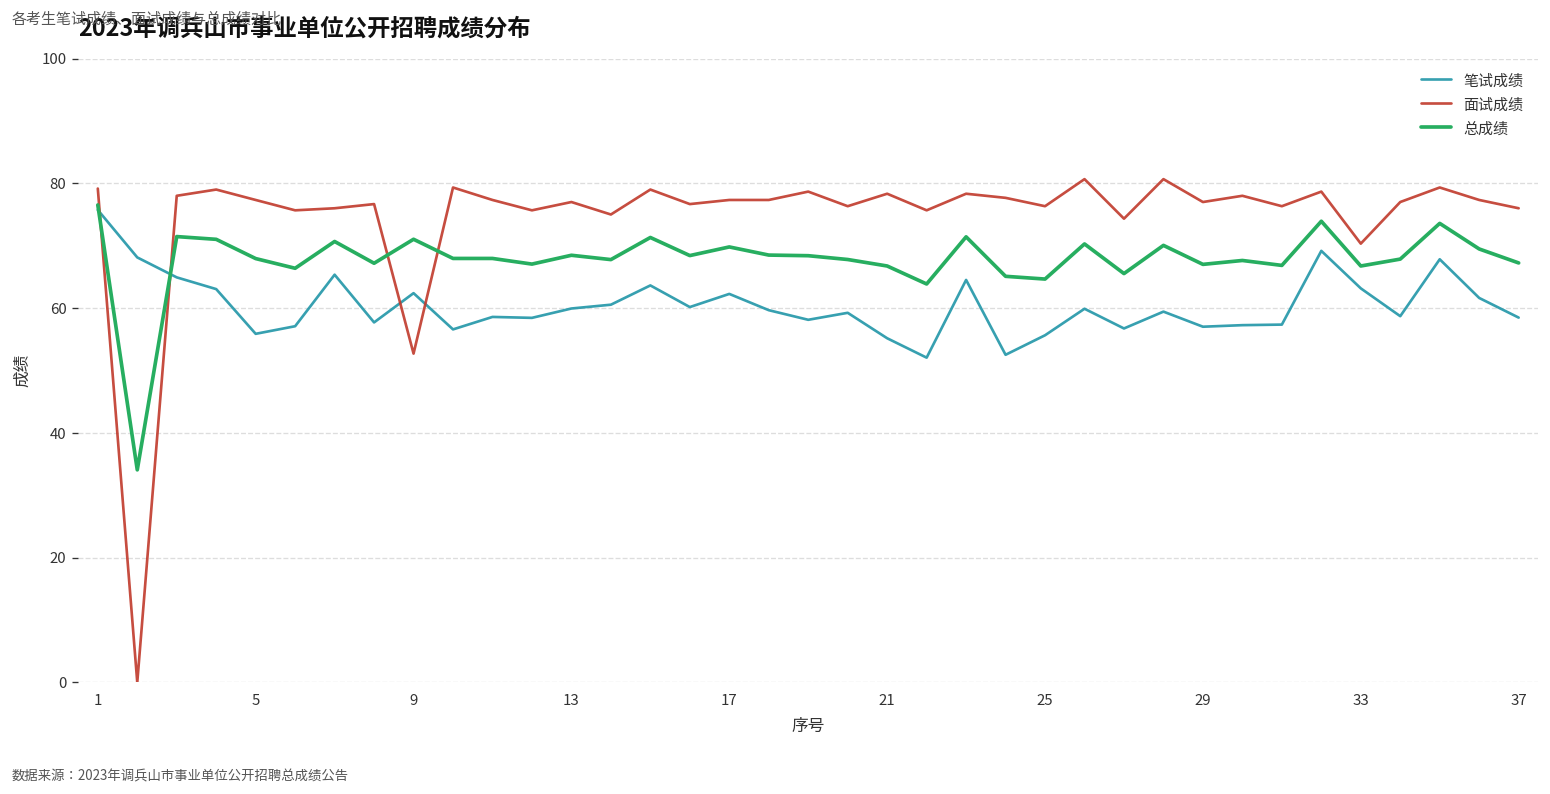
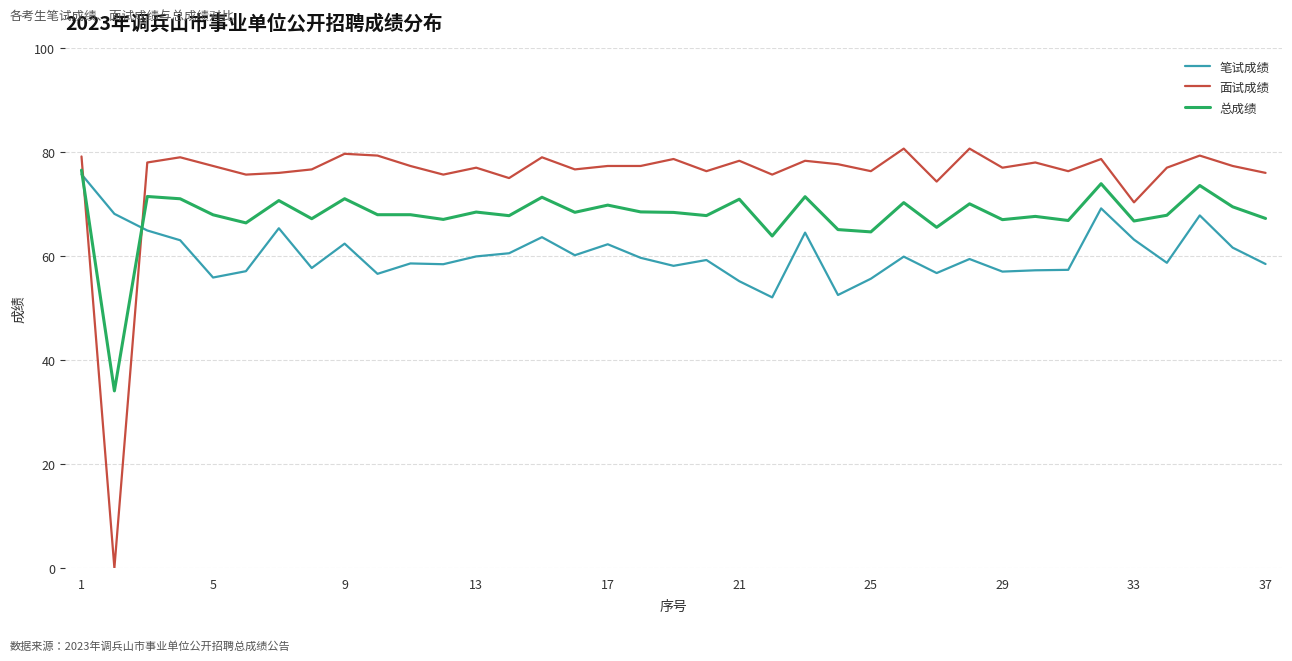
面试成绩, 9: 53 -> 80
总成绩, 21: 67 -> 71
